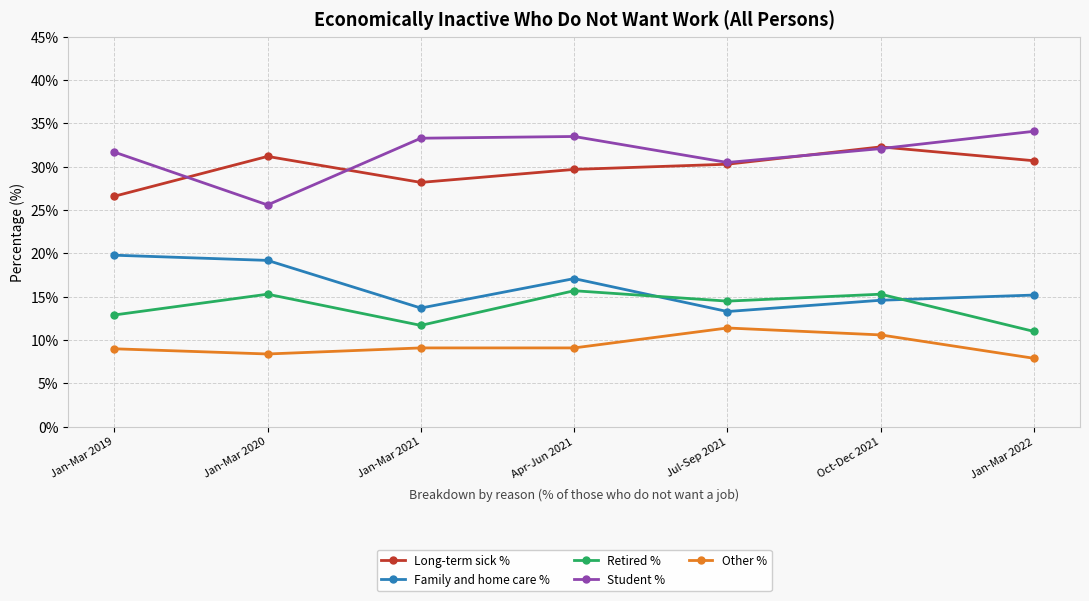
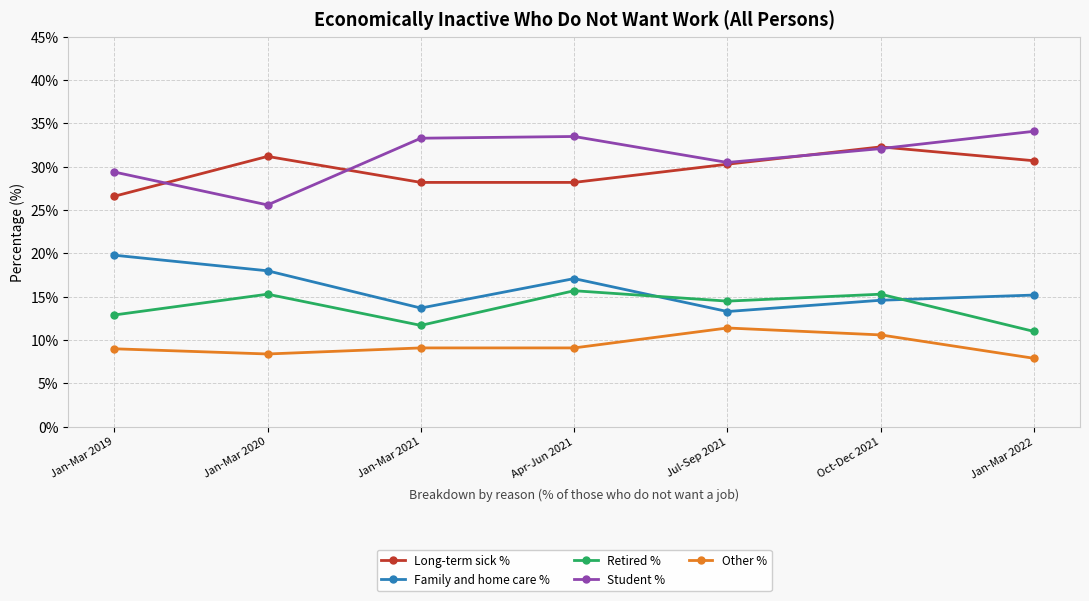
Student %, Jan-Mar 2019: 32% -> 29%
Family and home care %, Jan-Mar 2020: 19% -> 18%
Long-term sick %, Apr-Jun 2021: 30% -> 28%
